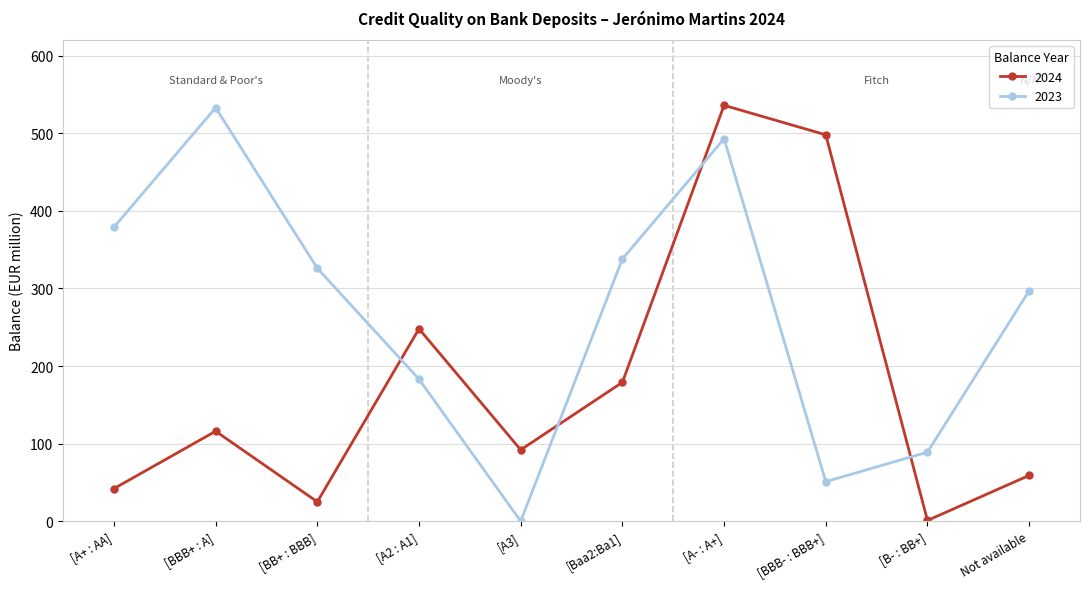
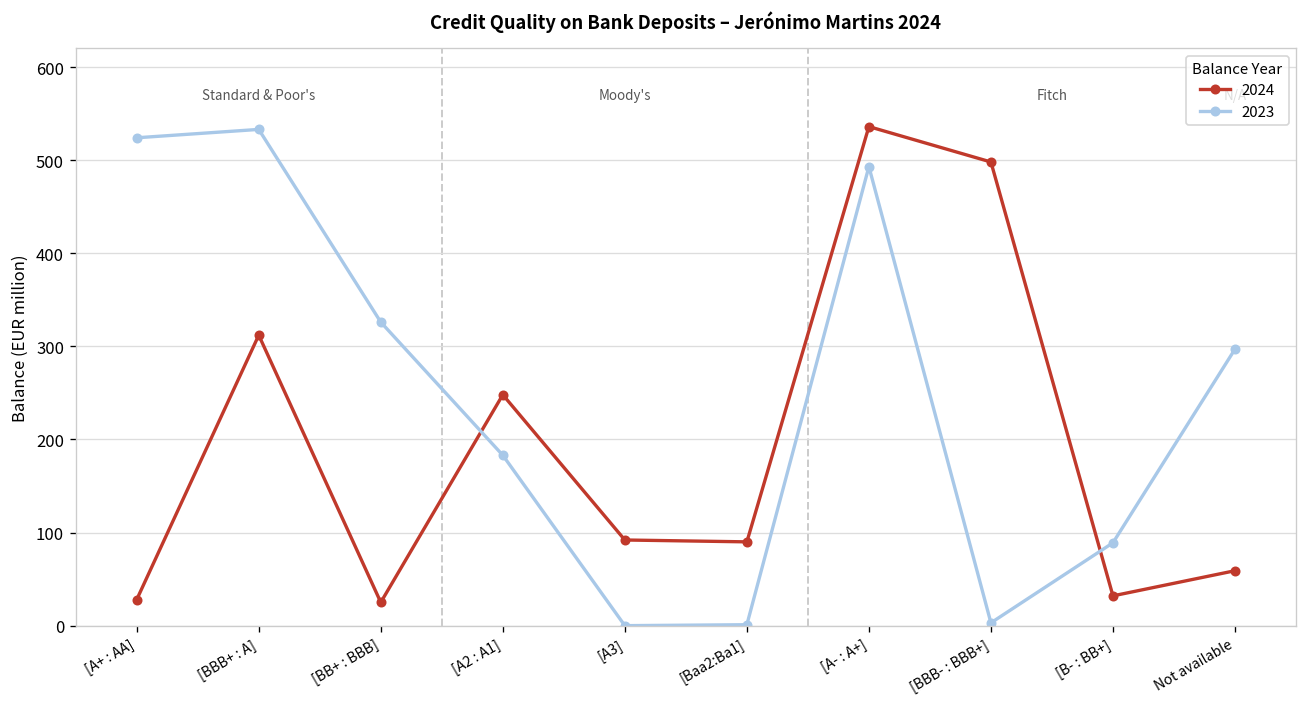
2024, [A+ : AA]: 40 -> 30
2023, [A+ : AA]: 380 -> 520
2024, [BBB+ : A]: 120 -> 310
2024, [Baa2:Ba1]: 180 -> 90
2023, [Baa2:Ba1]: 340 -> 0
2023, [BBB- : BBB+]: 50 -> 0
2024, [B- : BB+]: 0 -> 30
